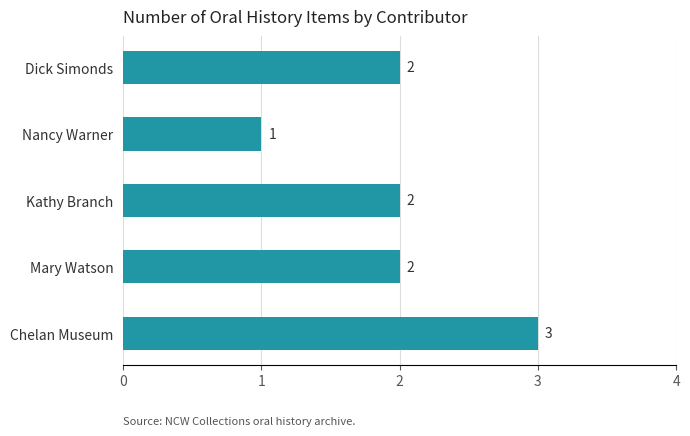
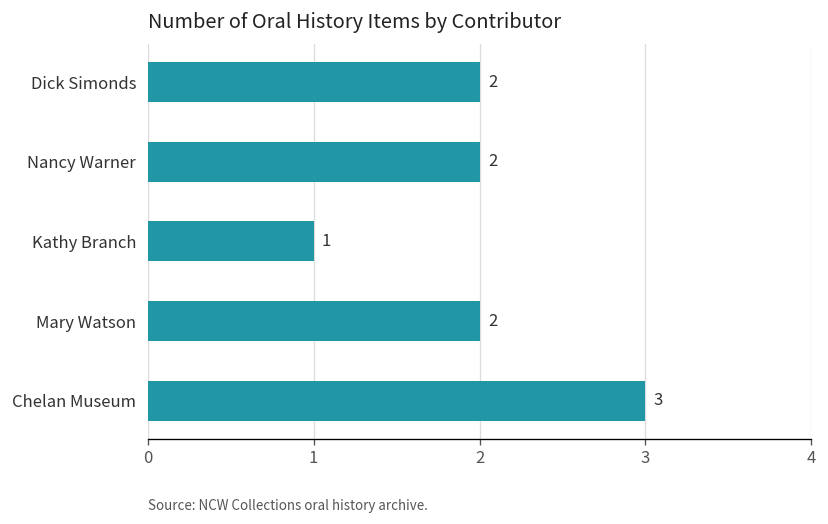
Nancy Warner: 1 -> 2
Kathy Branch: 2 -> 1
